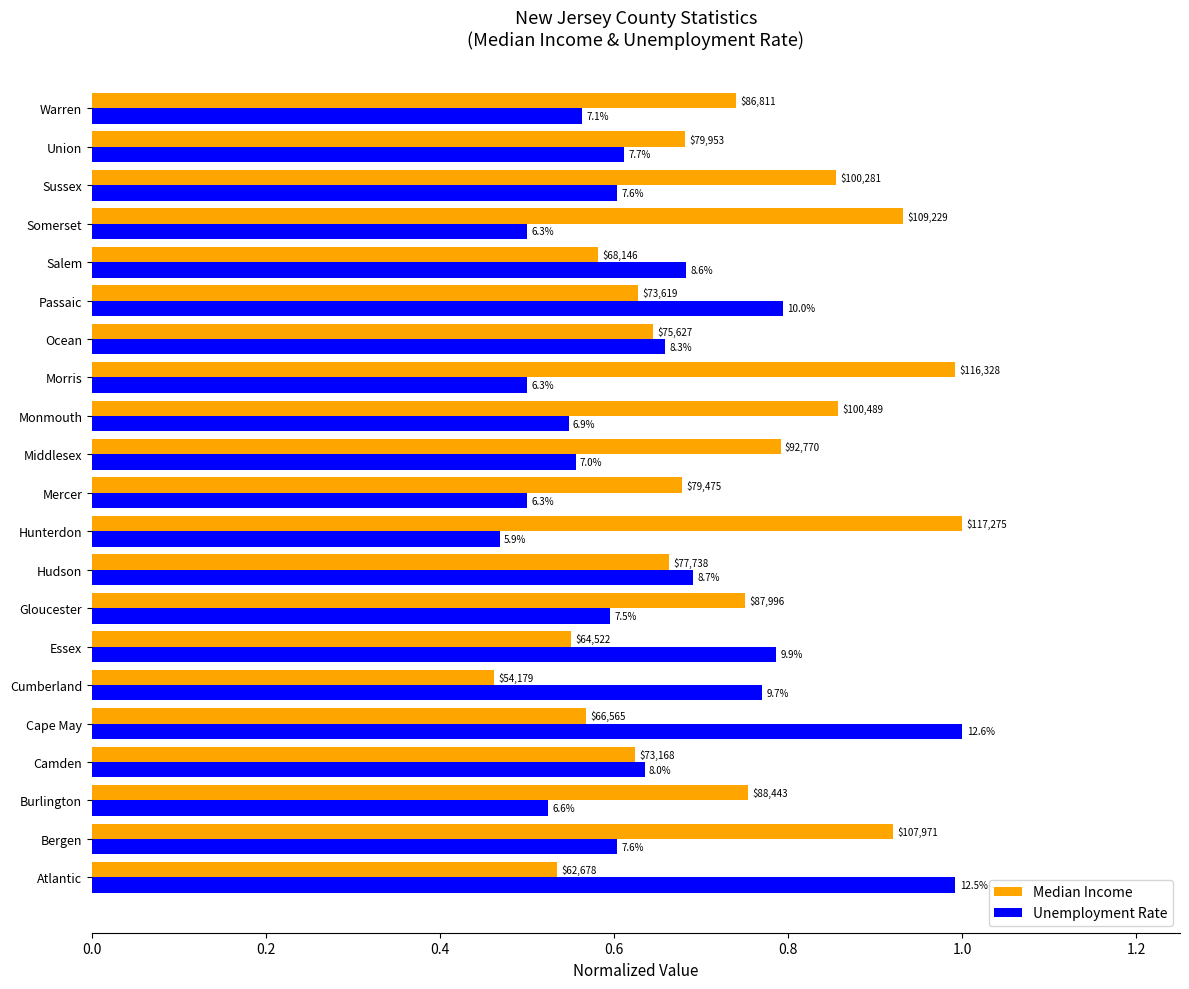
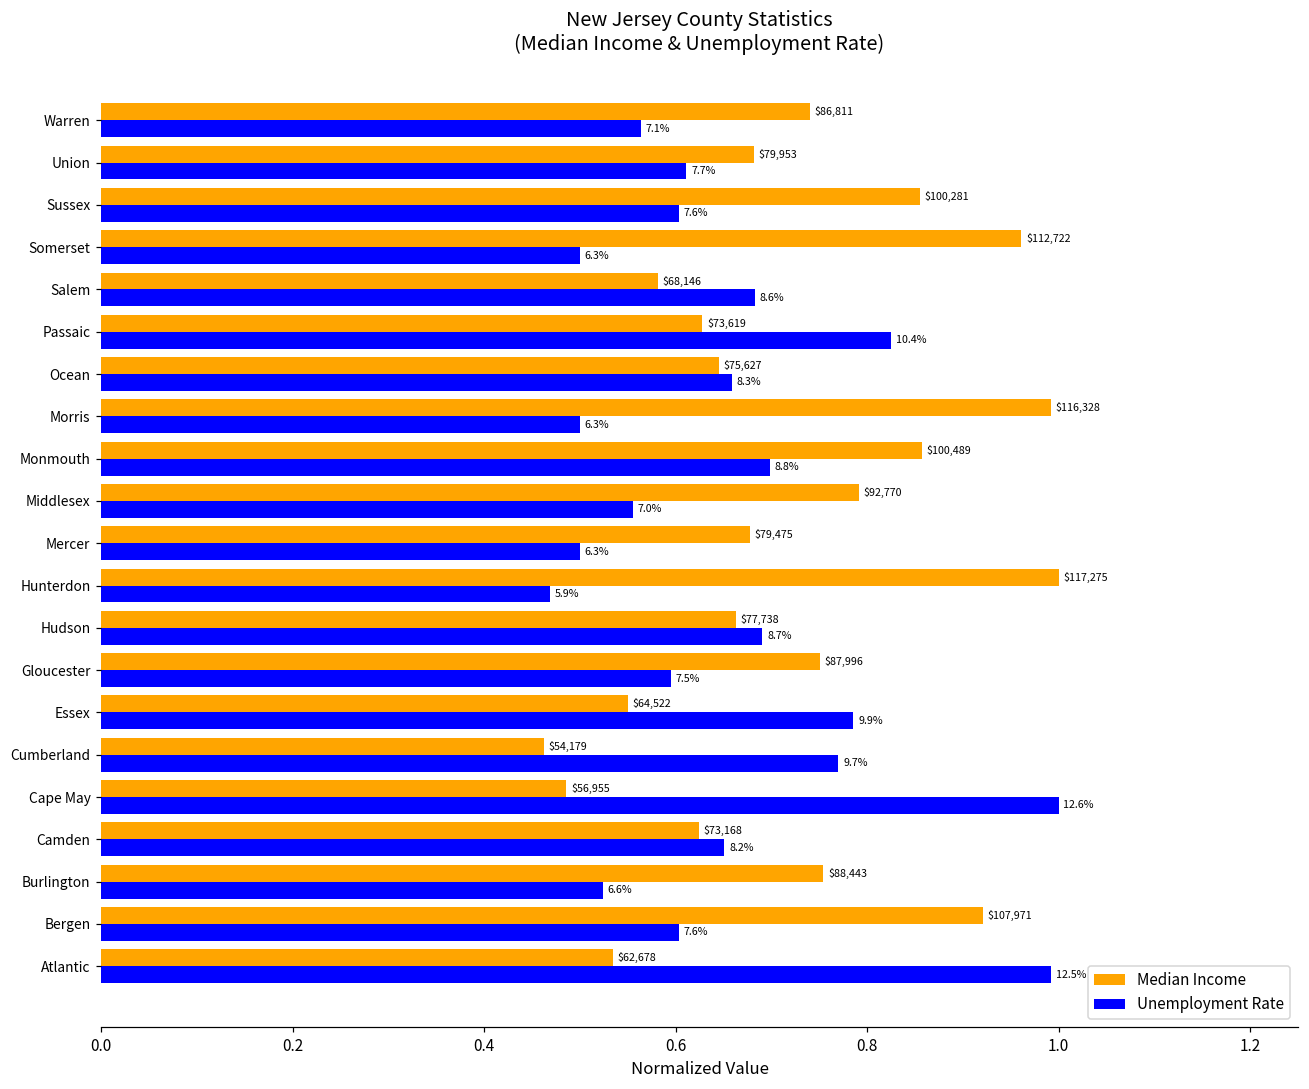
Median Income, Somerset: $109,229 -> $112,722
Unemployment Rate, Passaic: 10.0% -> 10.4%
Unemployment Rate, Monmouth: 6.9% -> 8.8%
Median Income, Cape May: $66,565 -> $56,955
Unemployment Rate, Camden: 8.0% -> 8.2%
